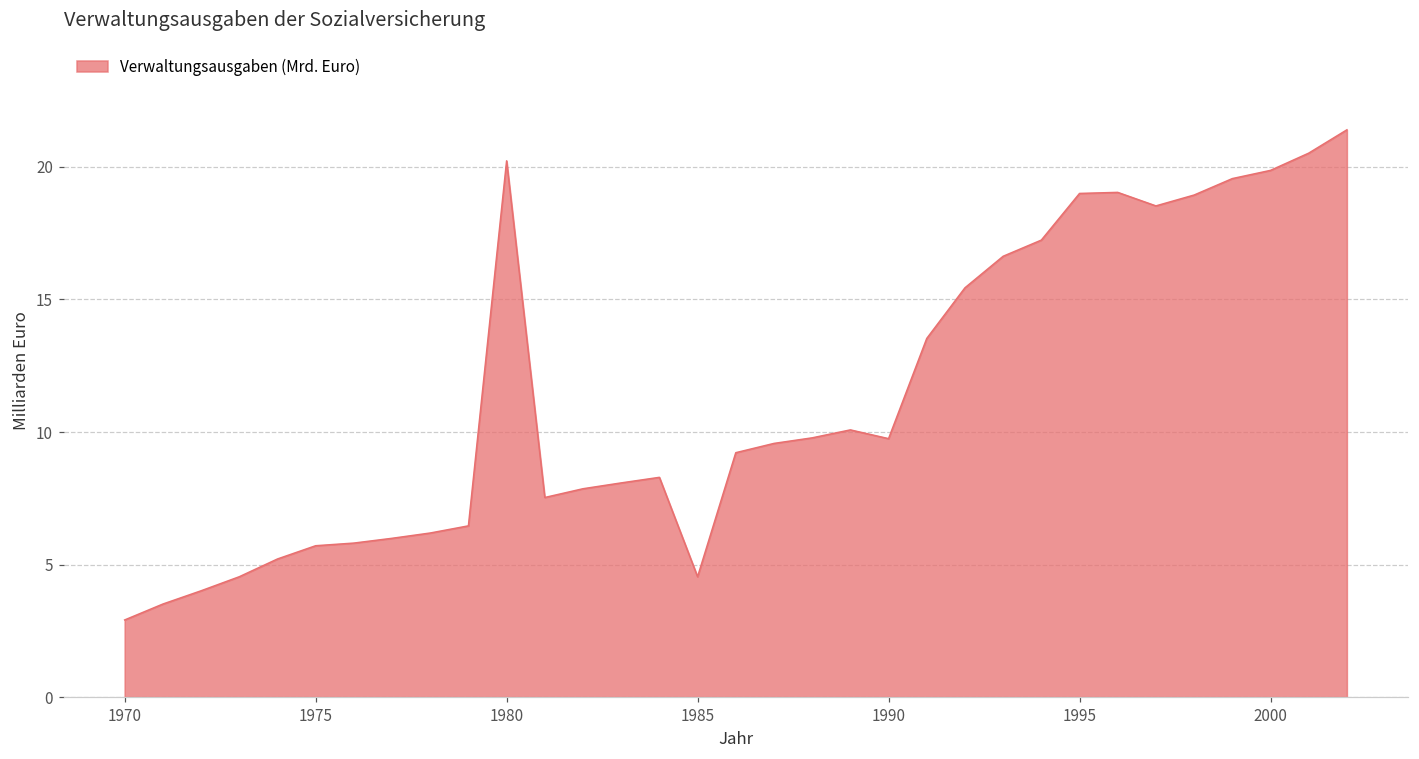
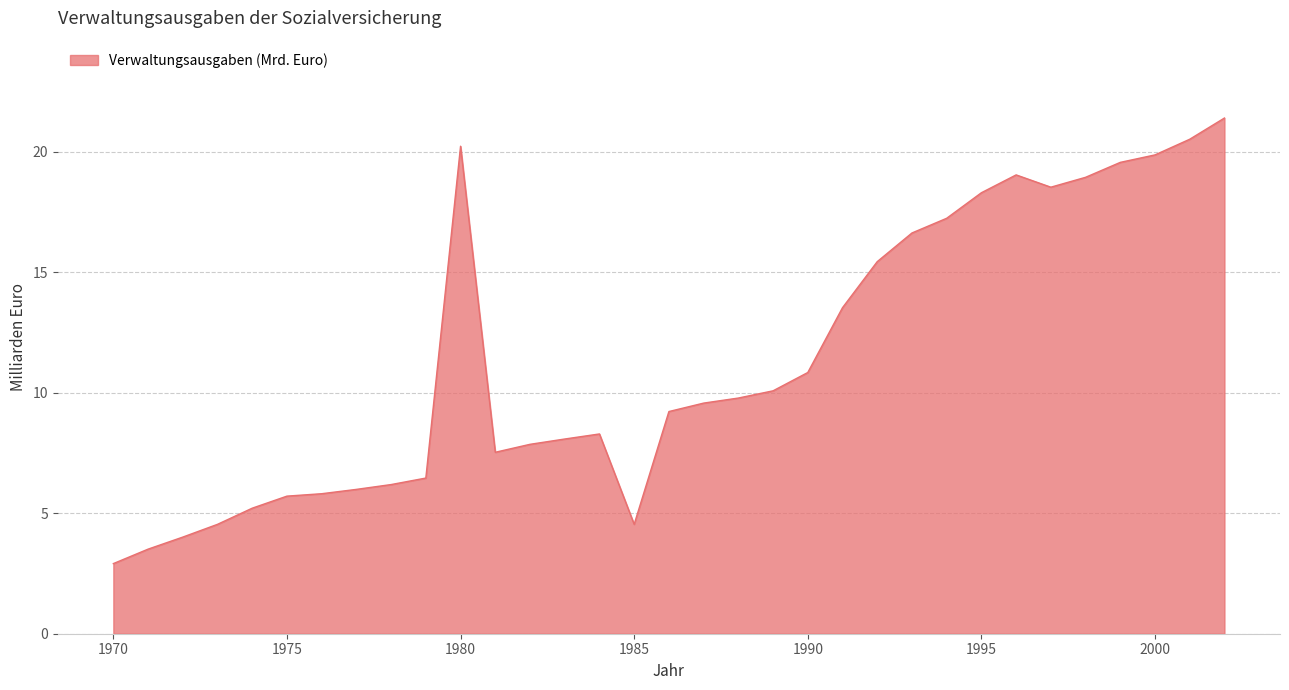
1990: 9.8 -> 10.8
1995: 19.0 -> 18.3
